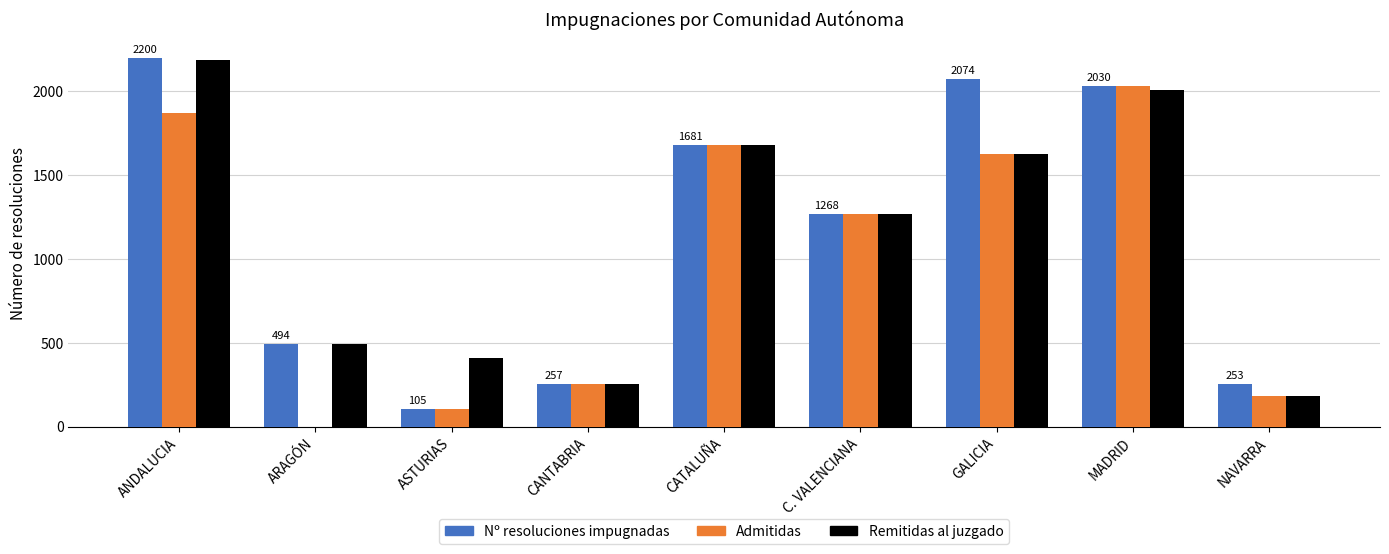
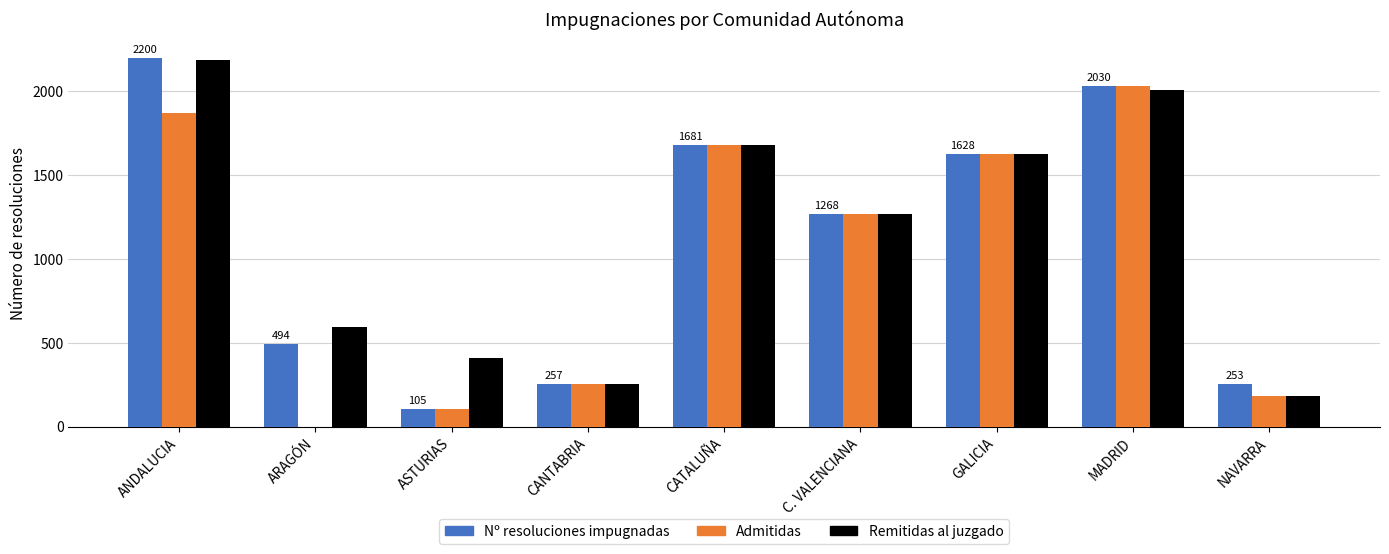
Remitidas al juzgado, ARAGÓN: 490 -> 590
Nº resoluciones impugnadas, GALICIA: 2074 -> 1628
